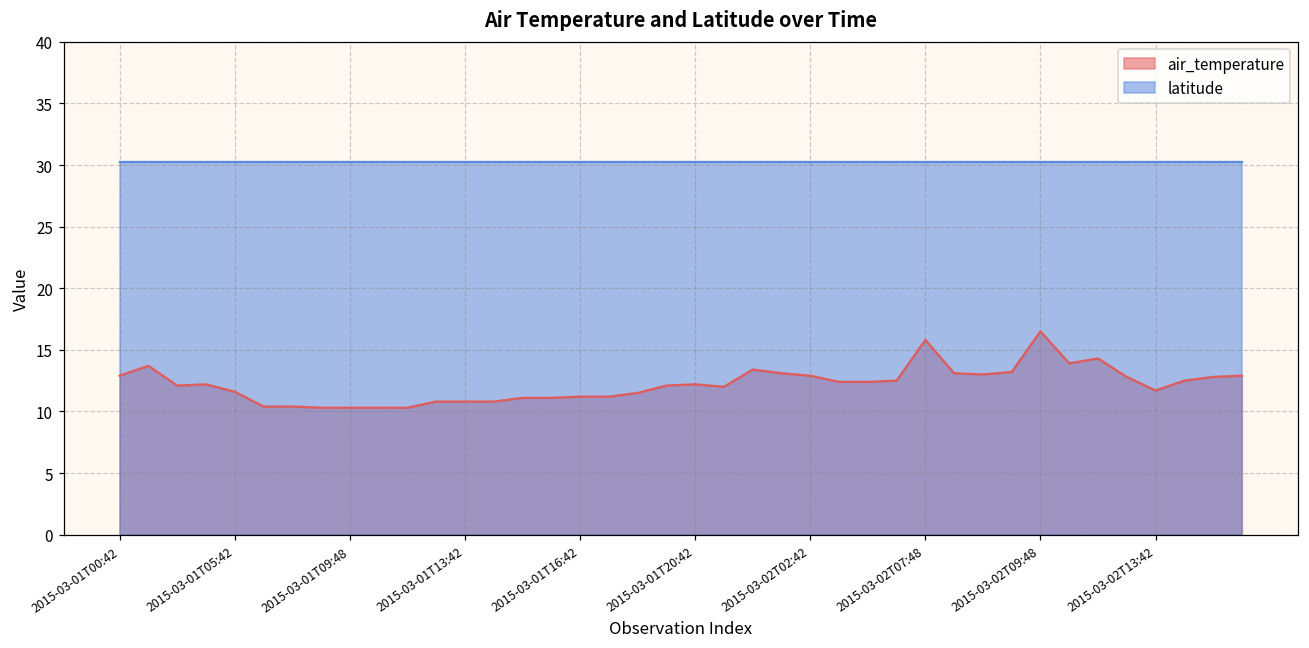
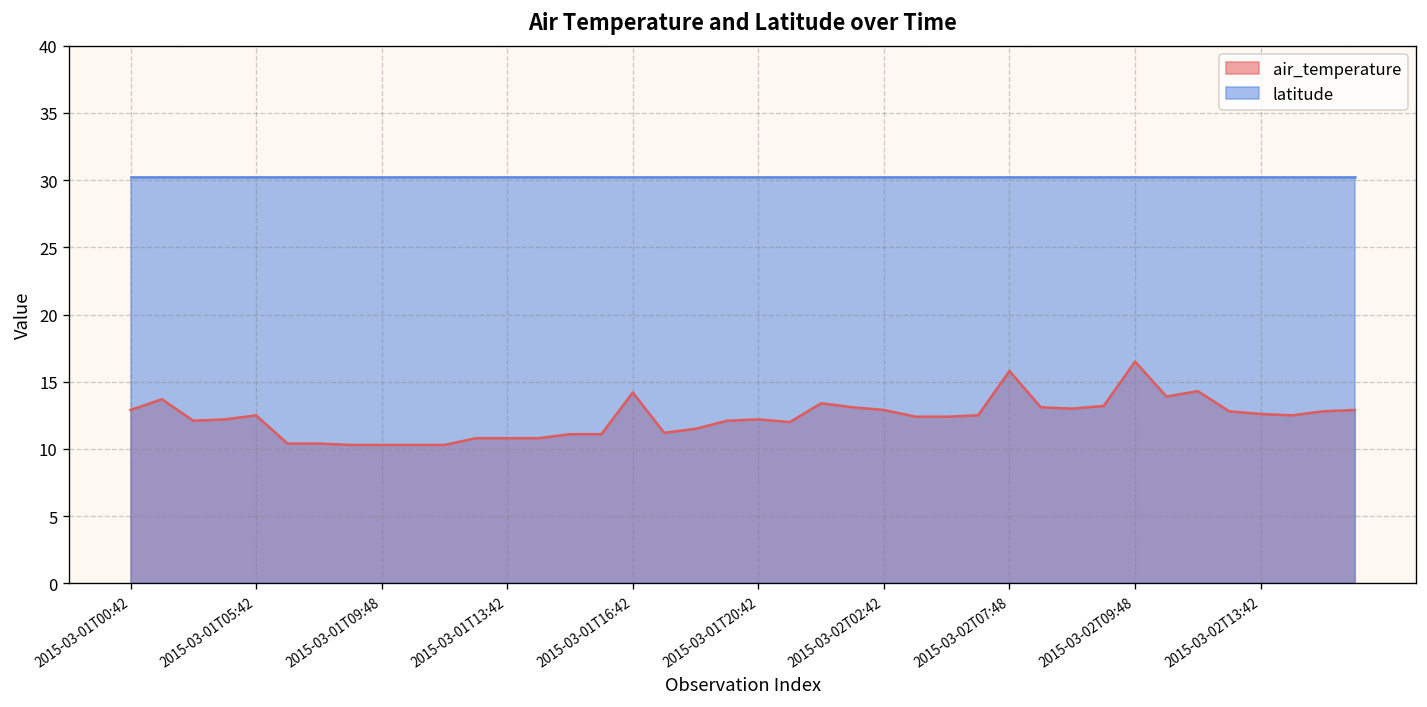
air_temperature, 2015-03-01T05:42: 11.6 -> 12.5
air_temperature, 2015-03-01T16:42: 11.2 -> 14.2
air_temperature, 2015-03-02T13:42: 11.7 -> 12.6
